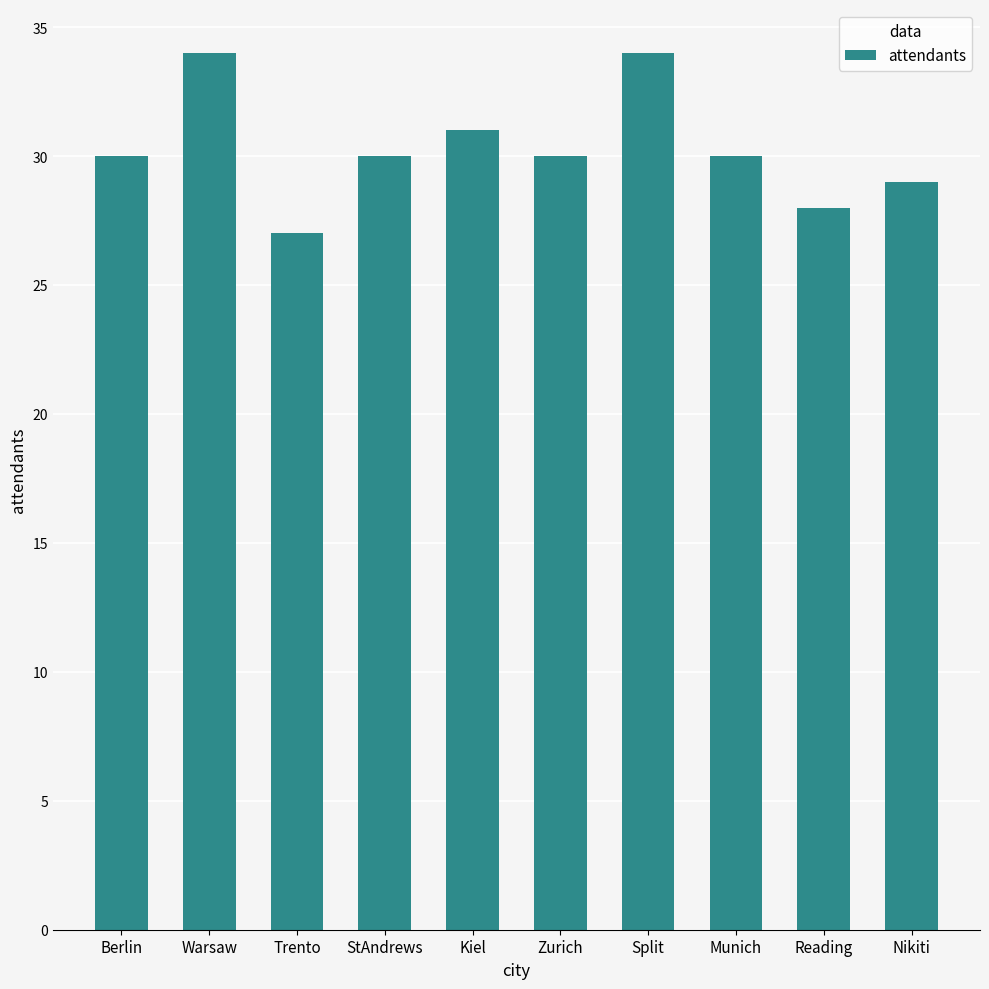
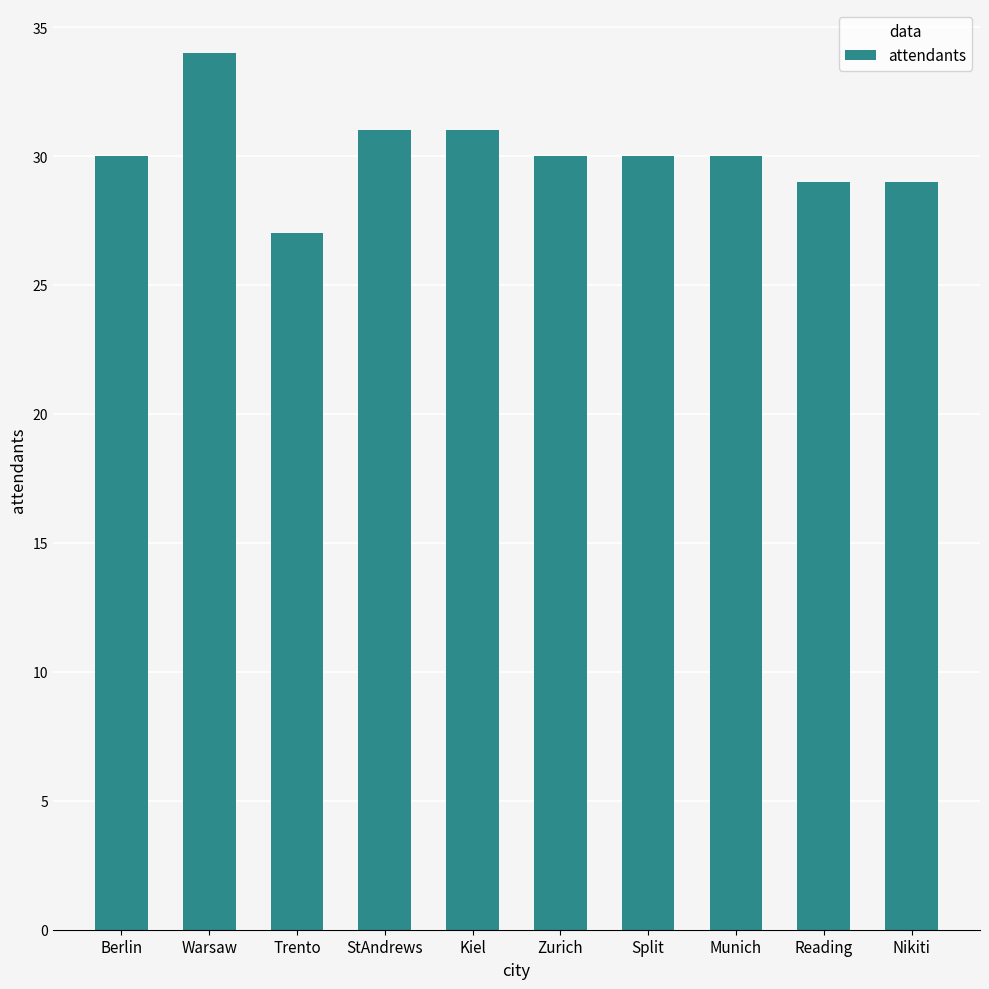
StAndrews: 30 -> 31
Split: 34 -> 30
Reading: 28 -> 29
